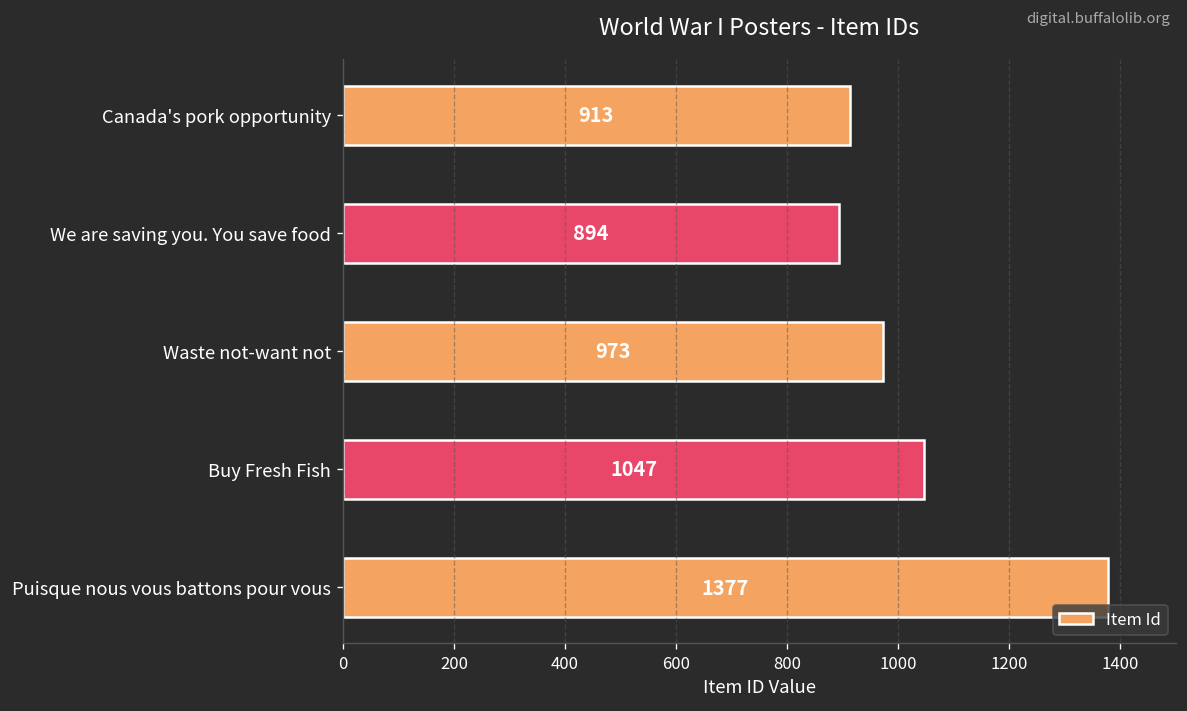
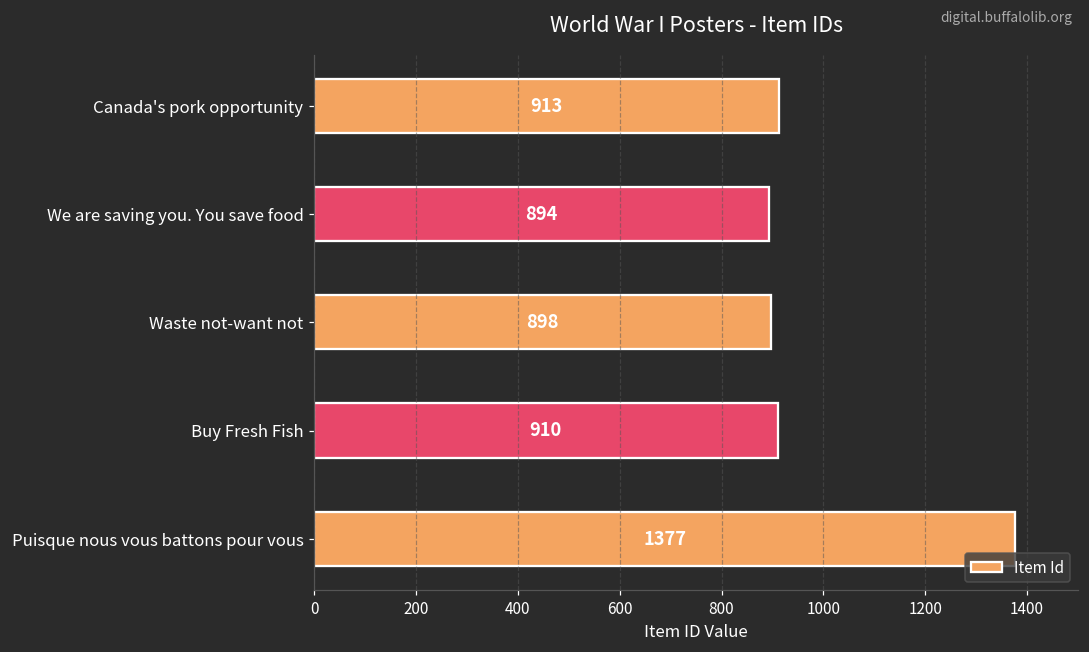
Waste not-want not: 973 -> 898
Buy Fresh Fish: 1047 -> 910
